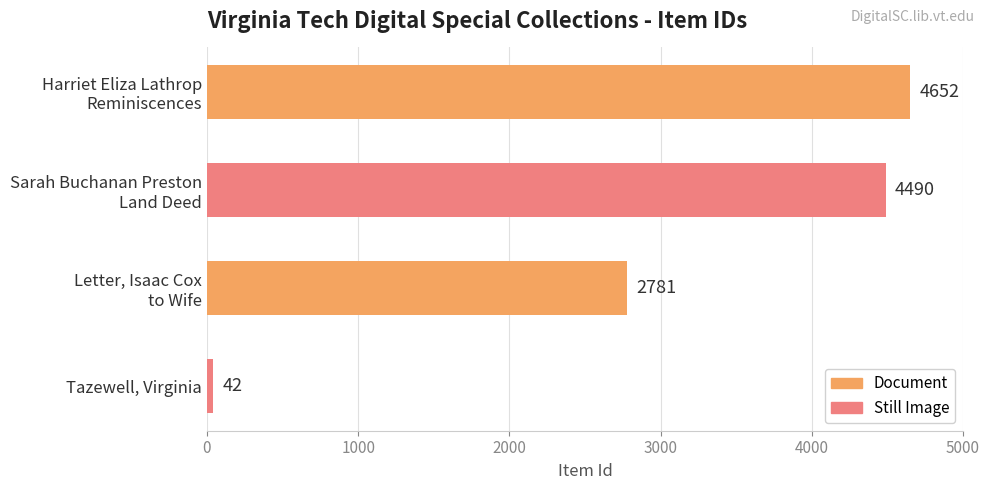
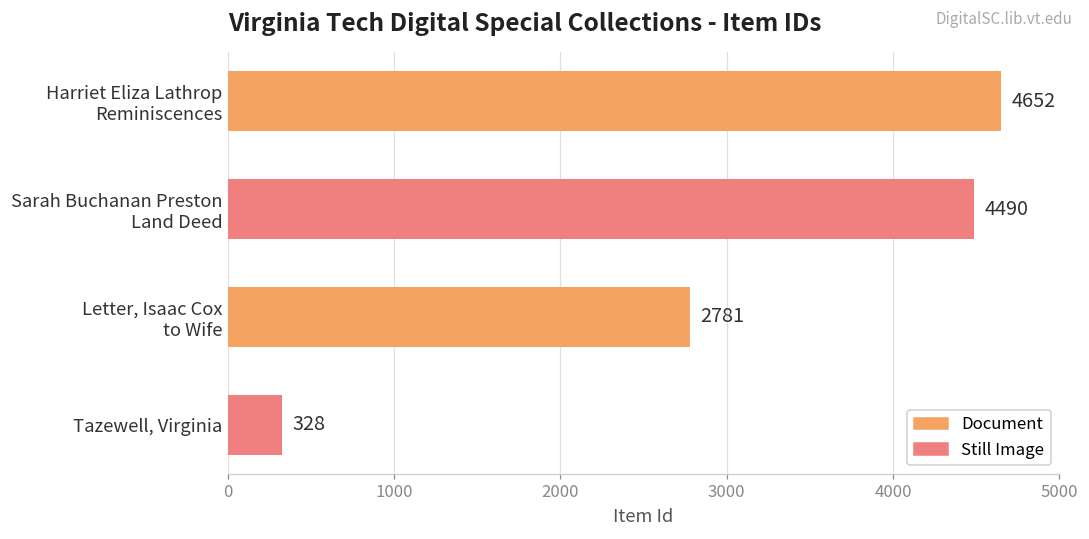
Tazewell, Virginia: 42 -> 328
